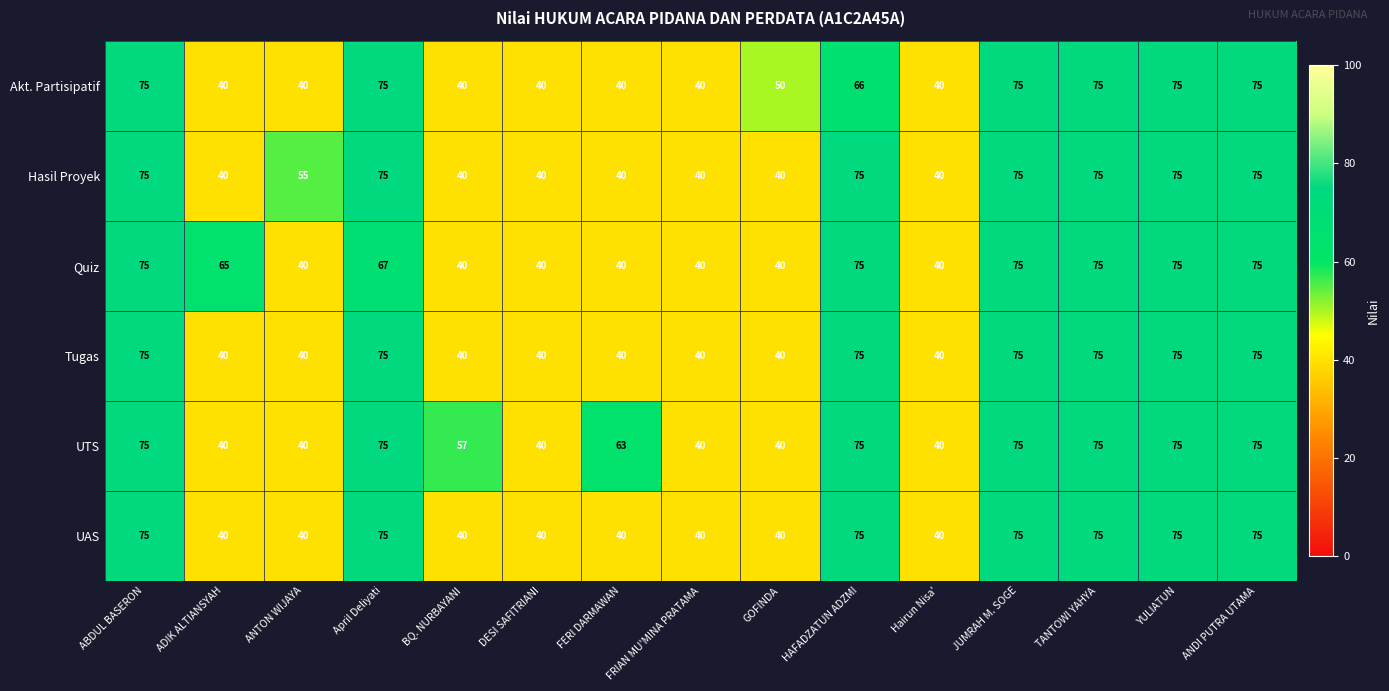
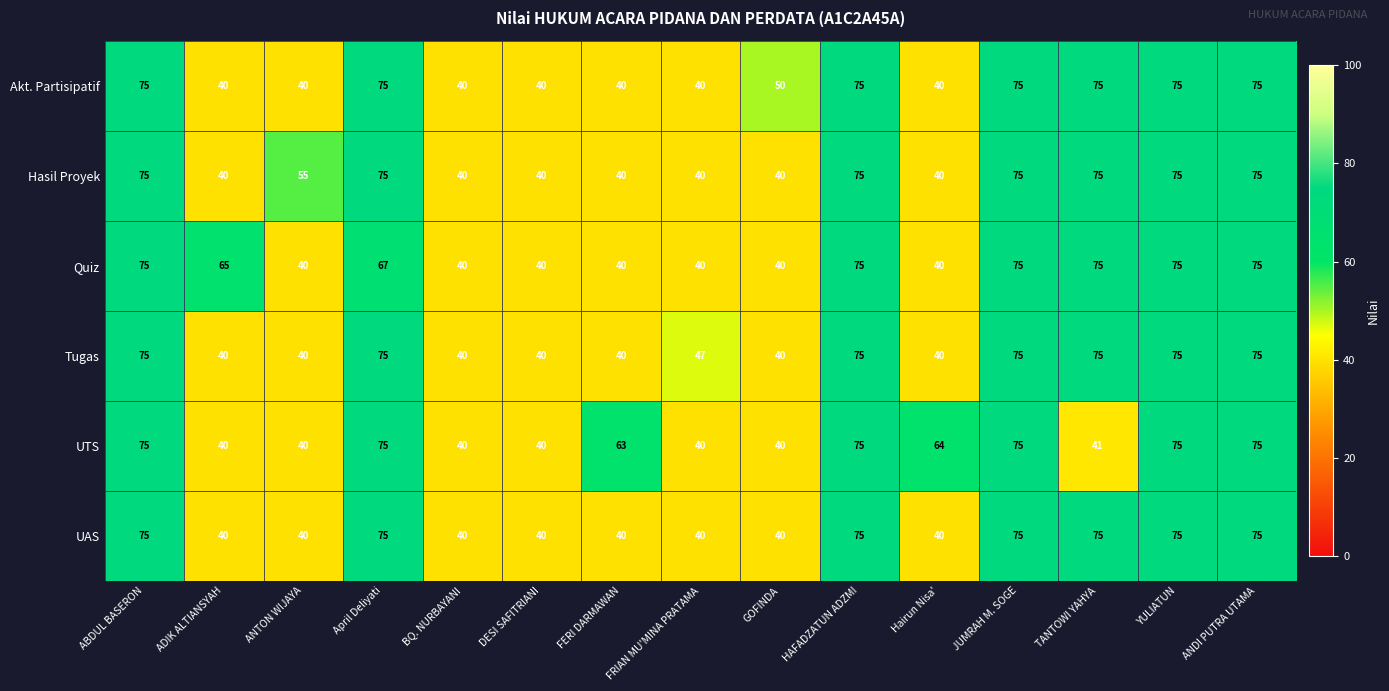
Akt. Partisipatif, HAFADZATUN ADZMI: 66 -> 75
Tugas, FRIAN MU'MINA PRATAMA: 40 -> 47
UTS, BQ. NURBAYANI: 57 -> 40
UTS, Hairun Nisa': 40 -> 64
UTS, TANTOWI YAHYA: 75 -> 41
